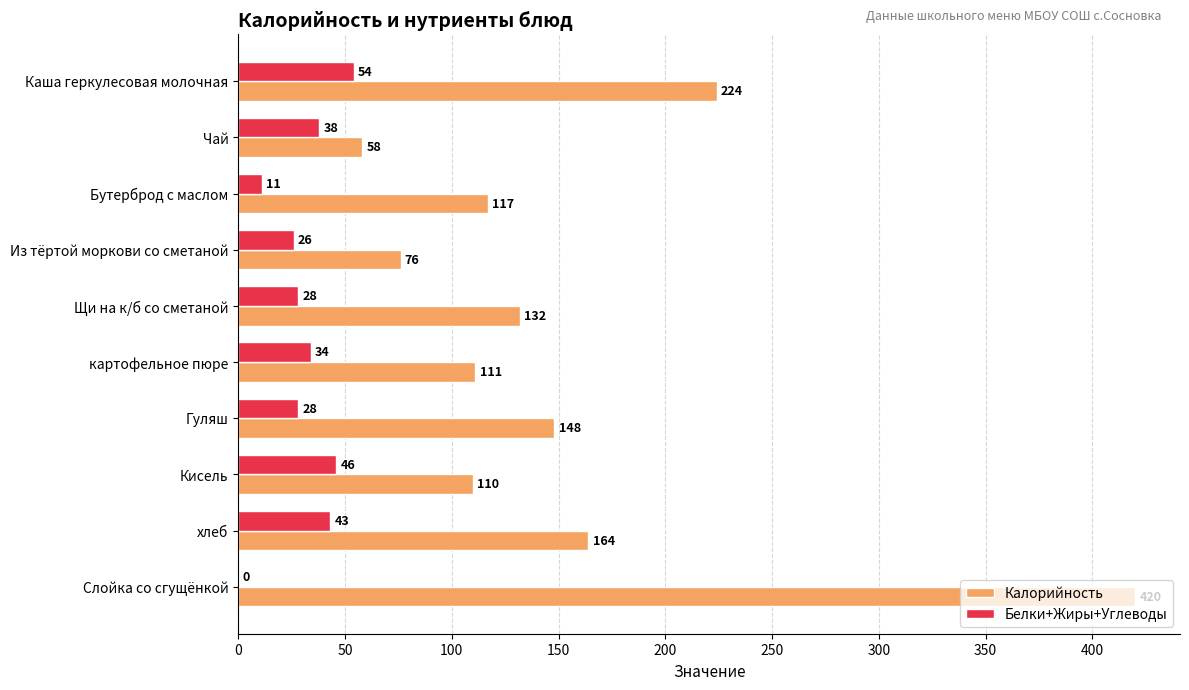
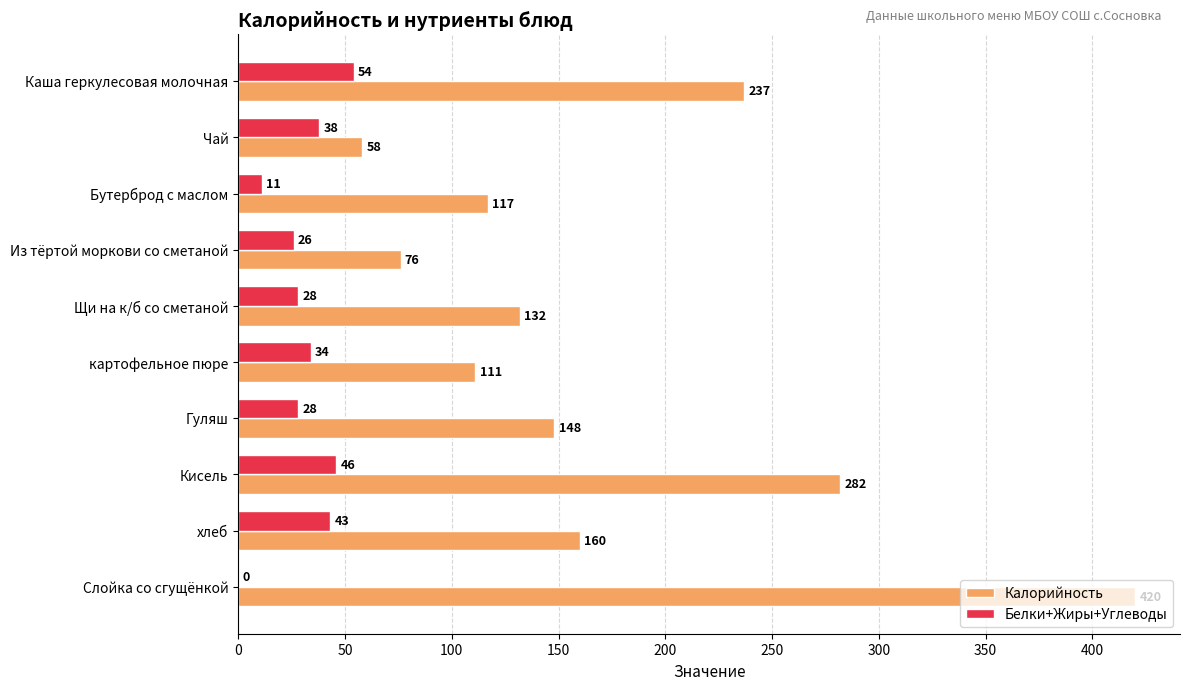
Калорийность, Каша геркулесовая молочная: 224 -> 237
Калорийность, Кисель: 110 -> 282
Калорийность, хлеб: 164 -> 160
